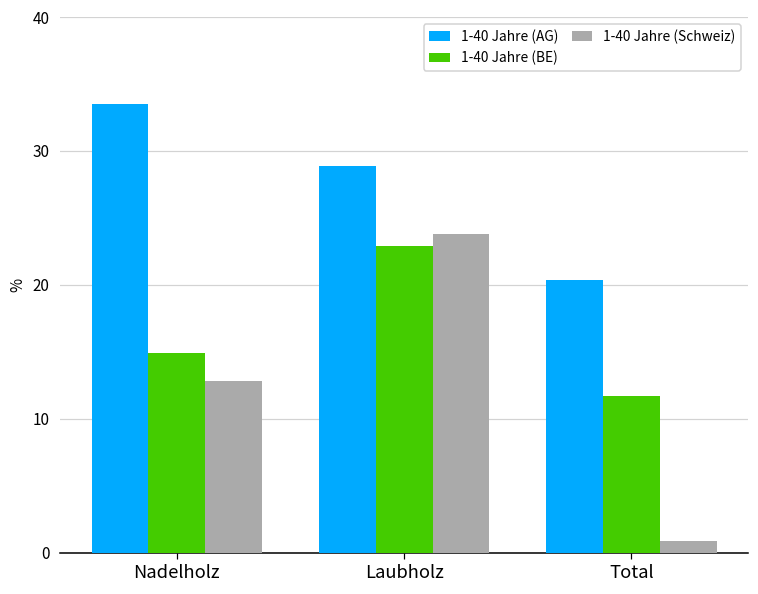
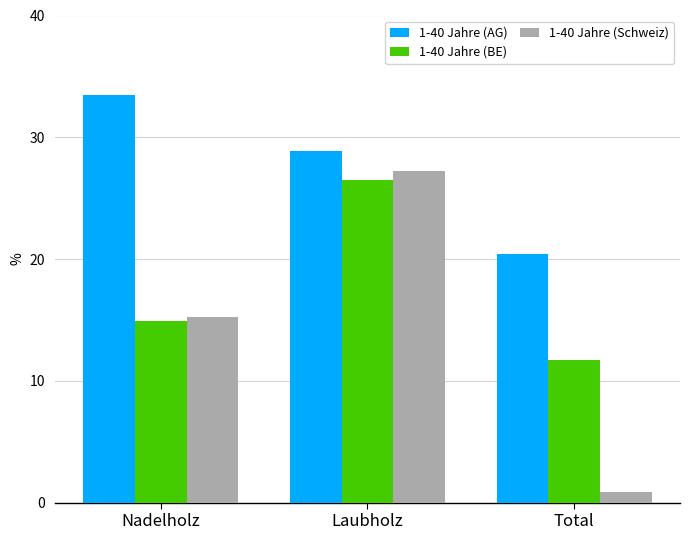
1-40 Jahre (Schweiz), Nadelholz: 12.8 -> 15.2
1-40 Jahre (BE), Laubholz: 22.9 -> 26.5
1-40 Jahre (Schweiz), Laubholz: 23.8 -> 27.2
